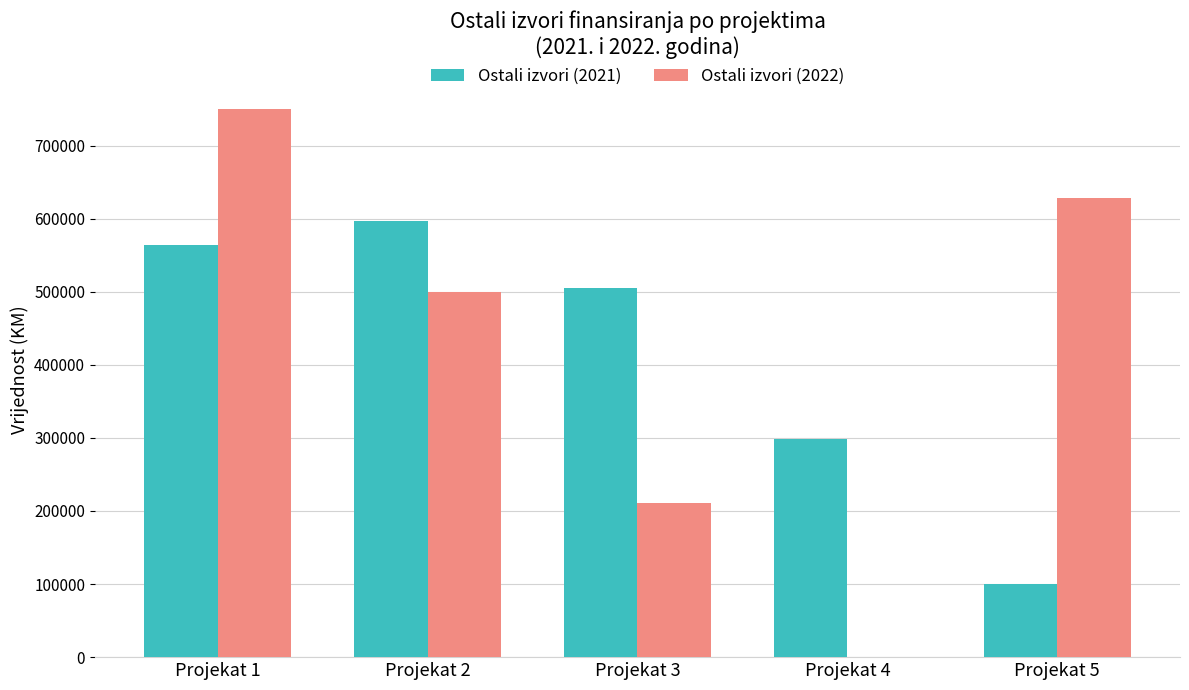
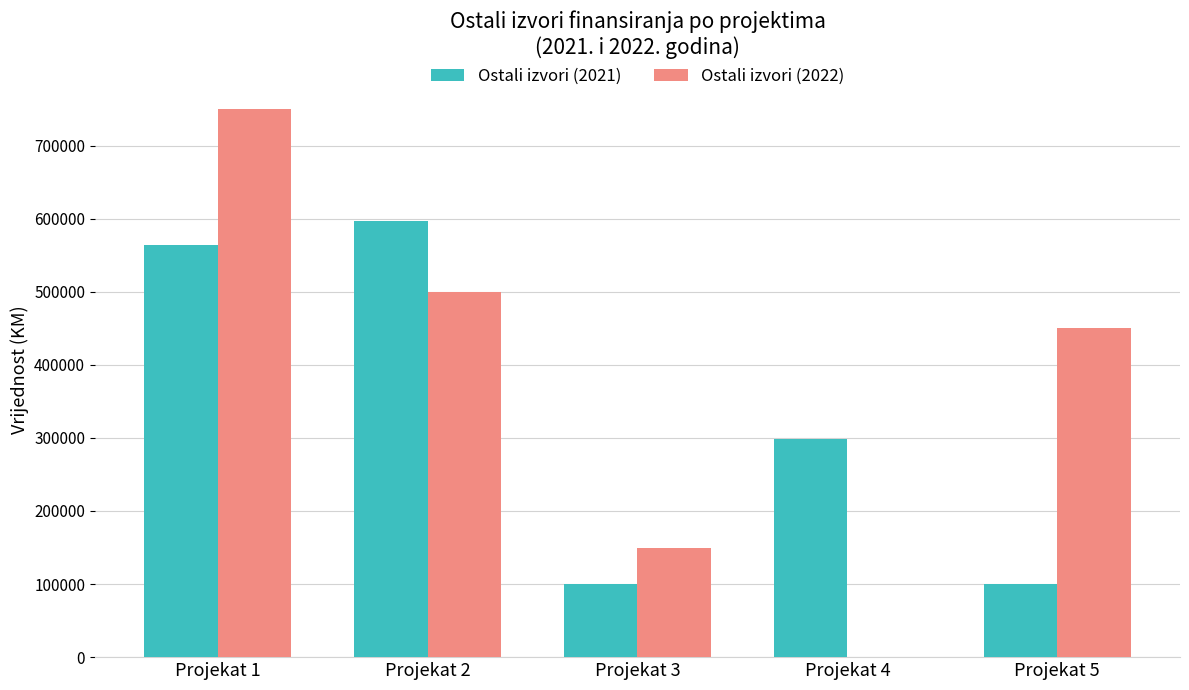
Ostali izvori (2021), Projekat 3: 500000 -> 100000
Ostali izvori (2022), Projekat 3: 210000 -> 150000
Ostali izvori (2022), Projekat 5: 630000 -> 450000
